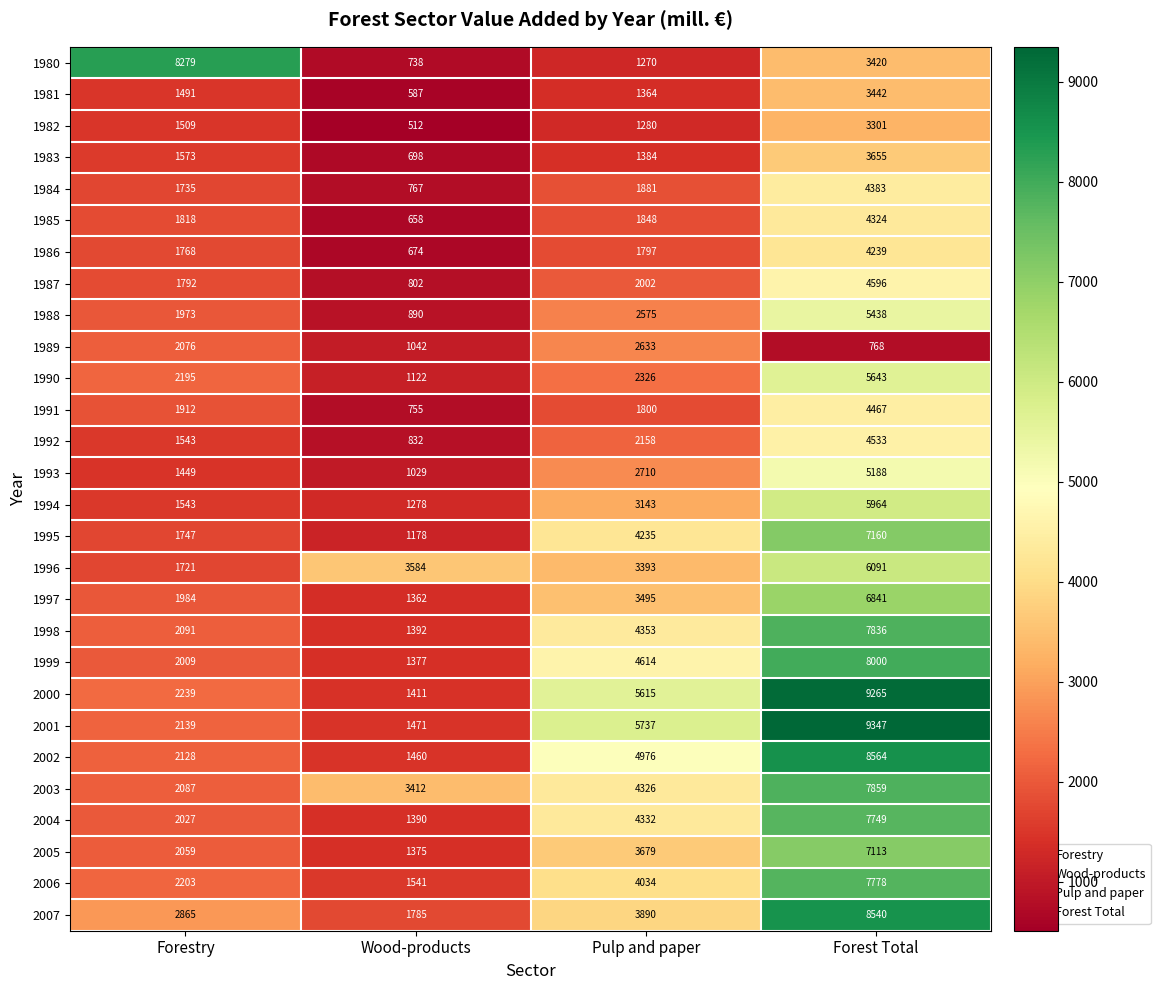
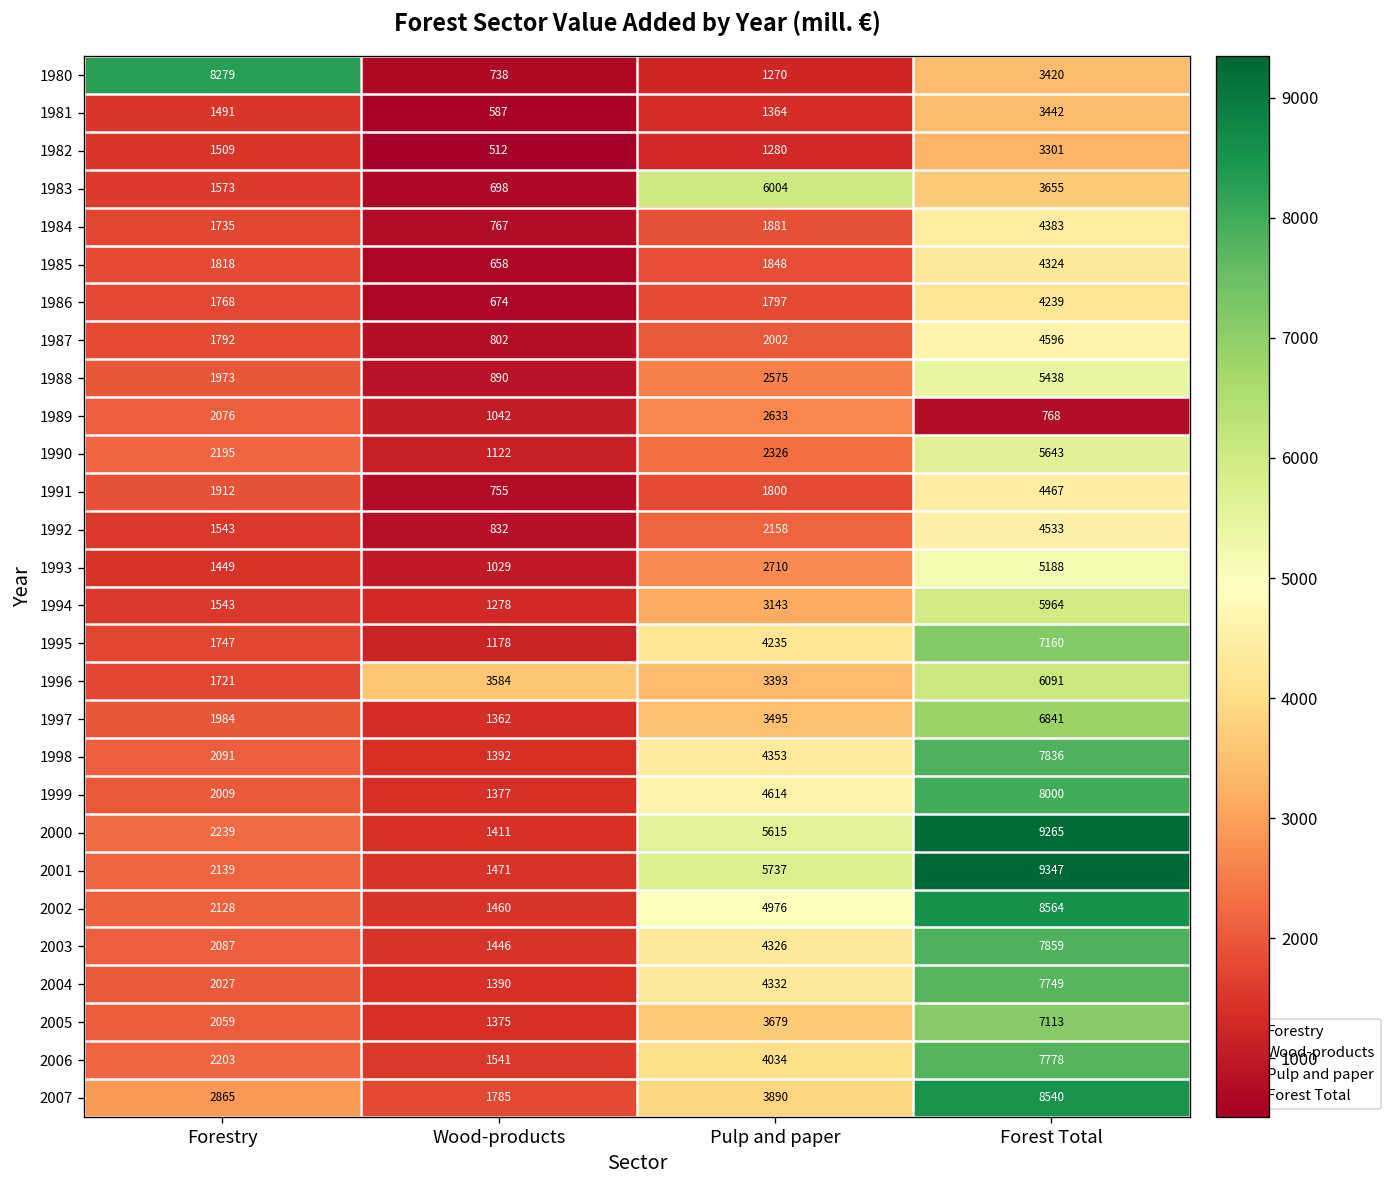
1983, Pulp and paper: 1384 -> 6004
2003, Wood-products: 3412 -> 1446
